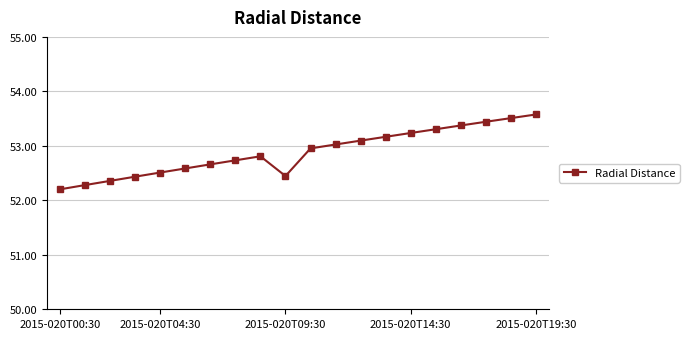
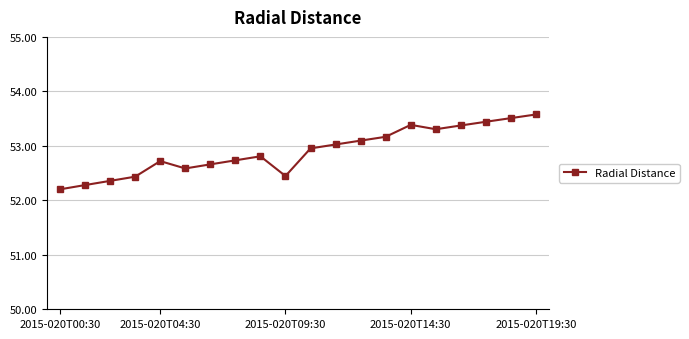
2015-020T04:30: 52.5 -> 52.7
2015-020T14:30: 53.2 -> 53.4
